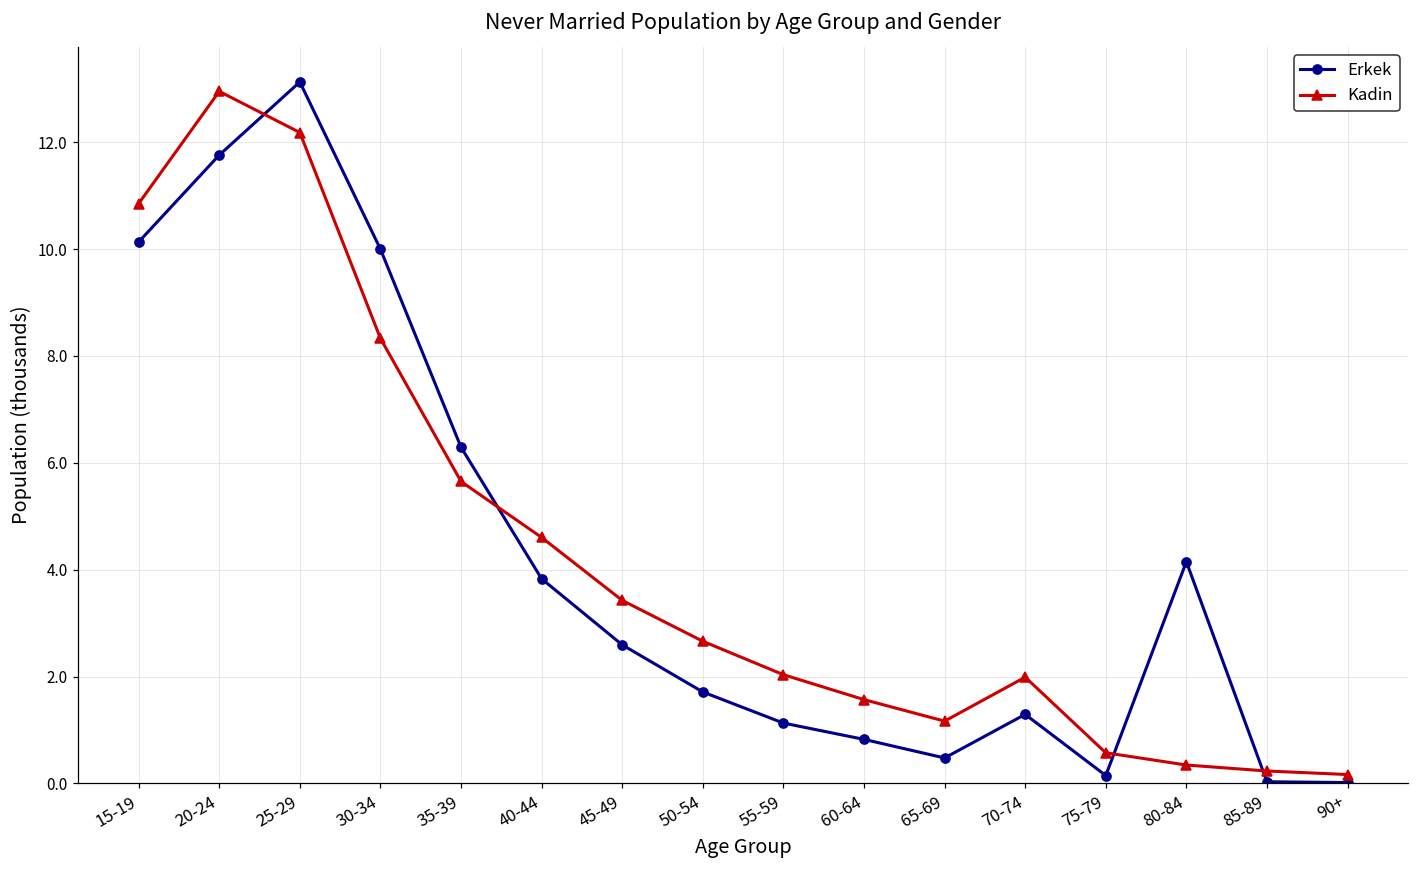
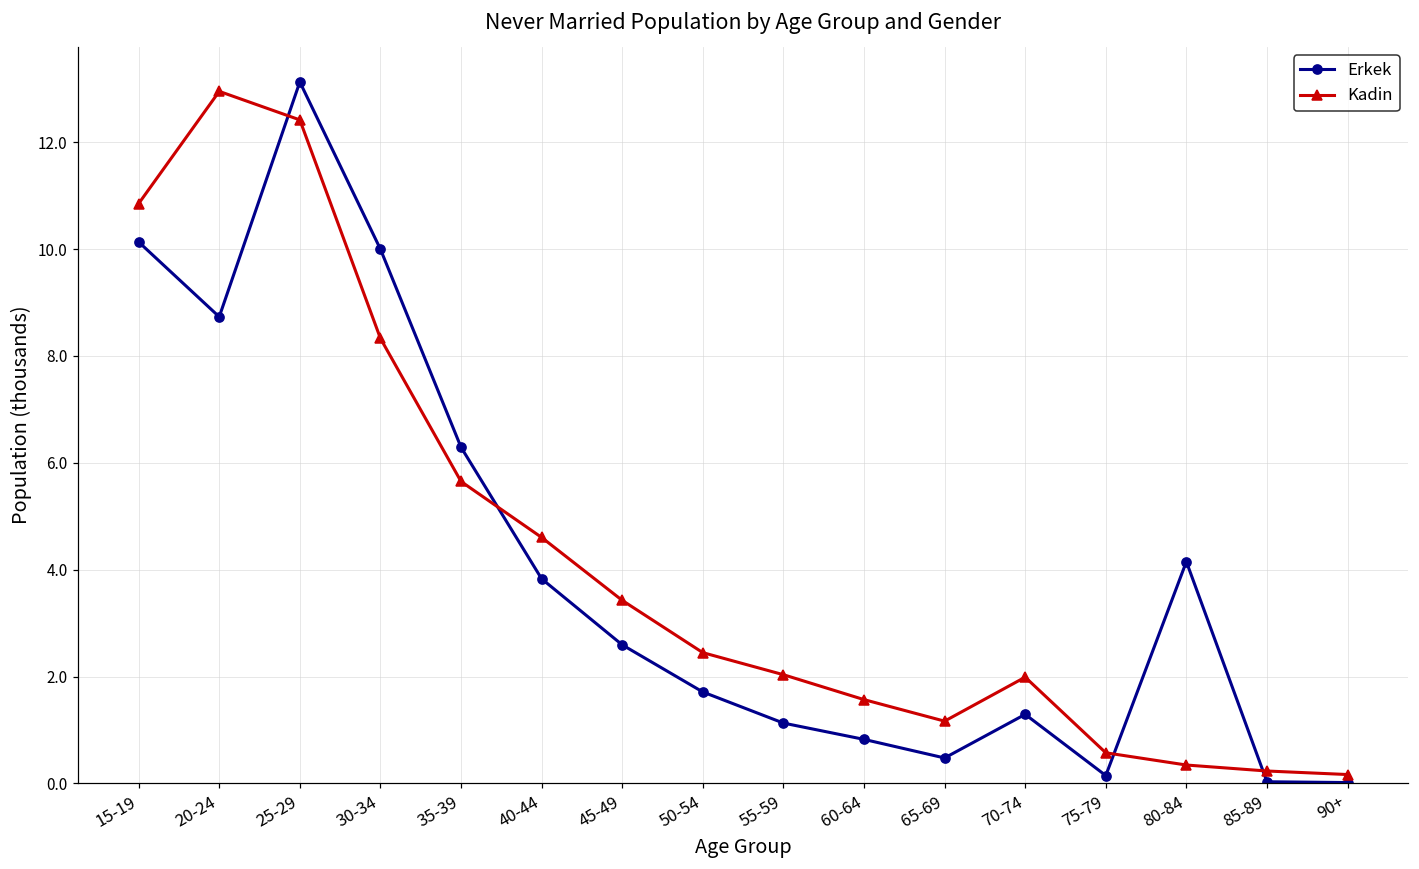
Erkek, 20-24: 11.8 -> 8.7
Kadin, 25-29: 12.2 -> 12.4
Kadin, 50-54: 2.7 -> 2.4
